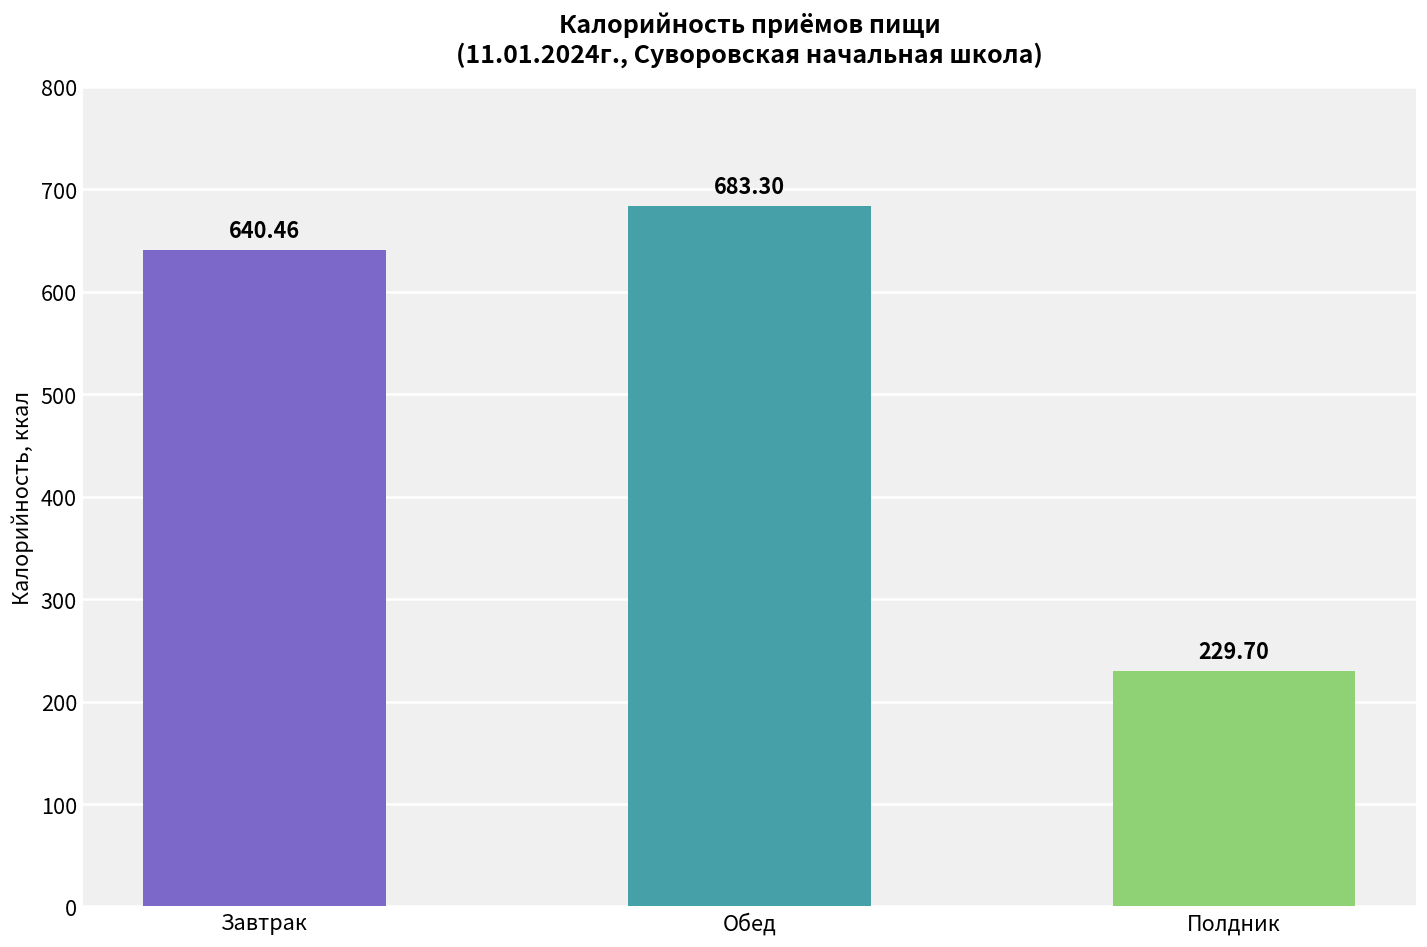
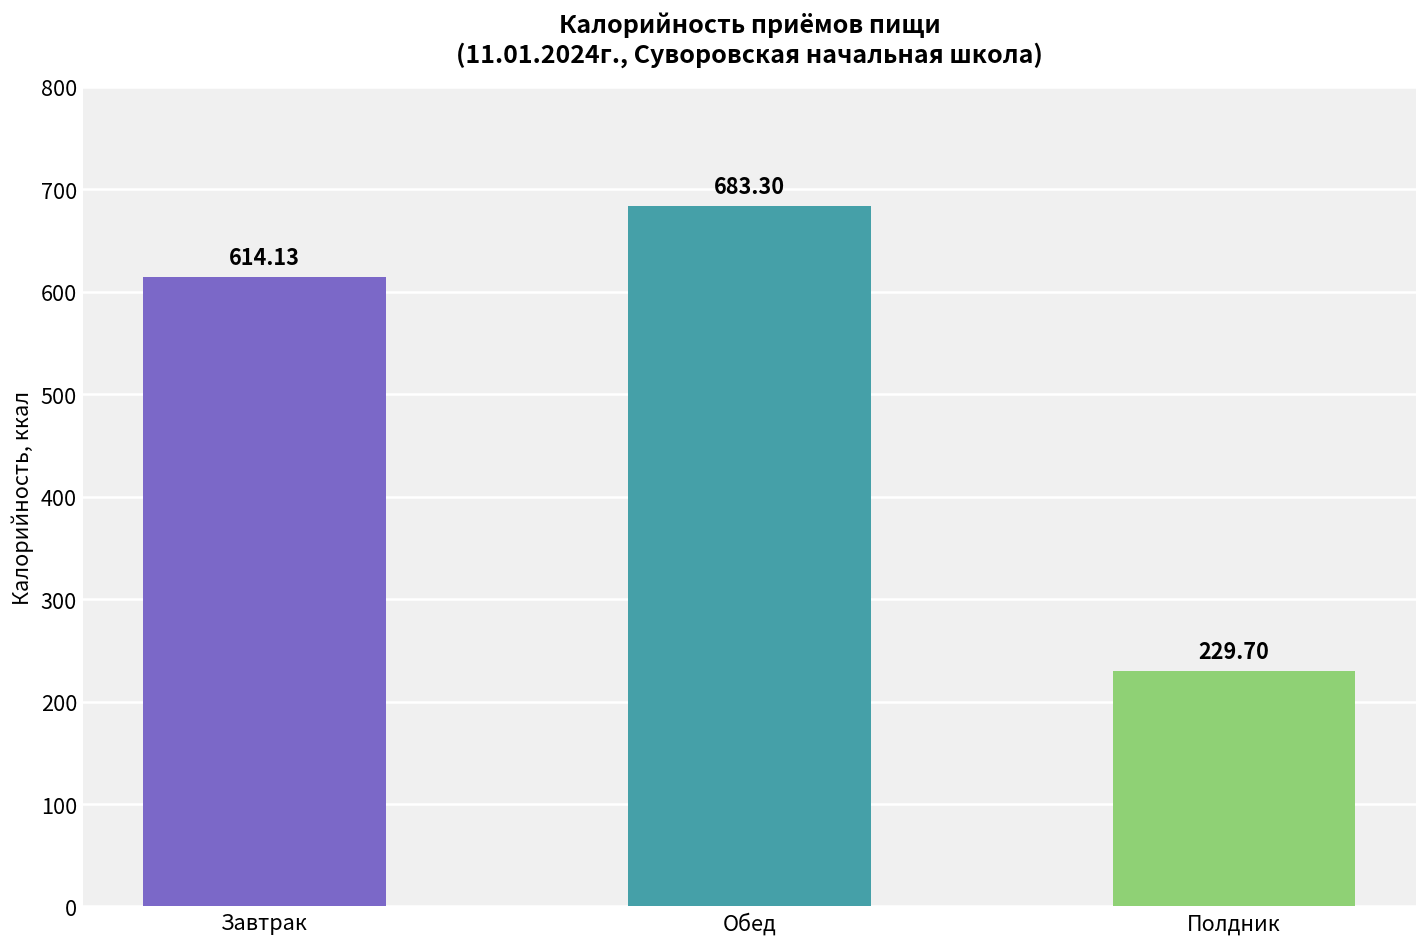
Завтрак: 640.46 -> 614.13
